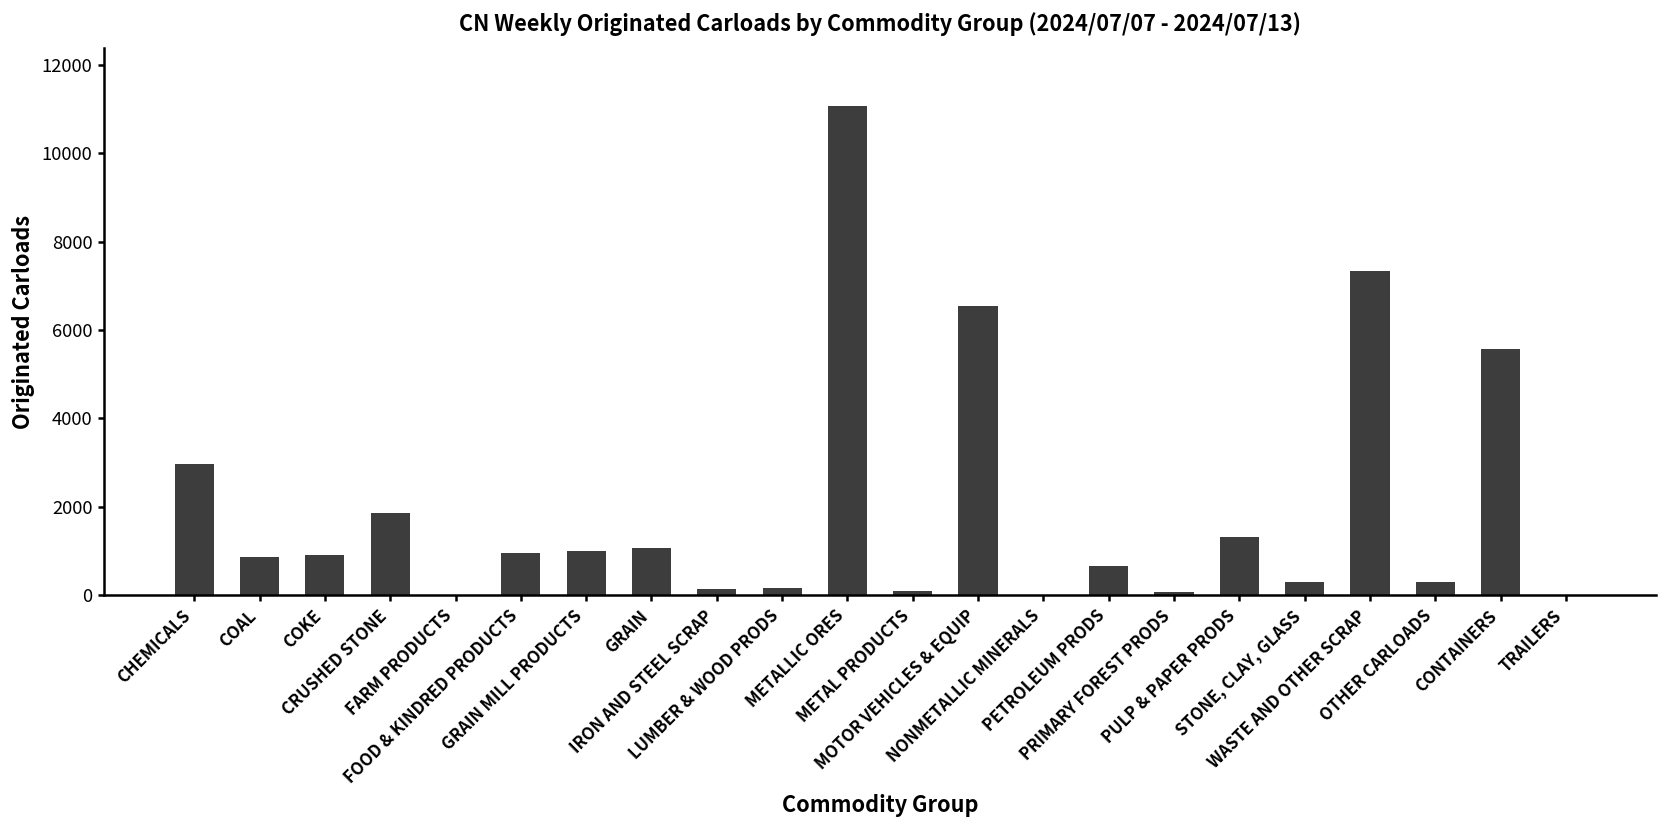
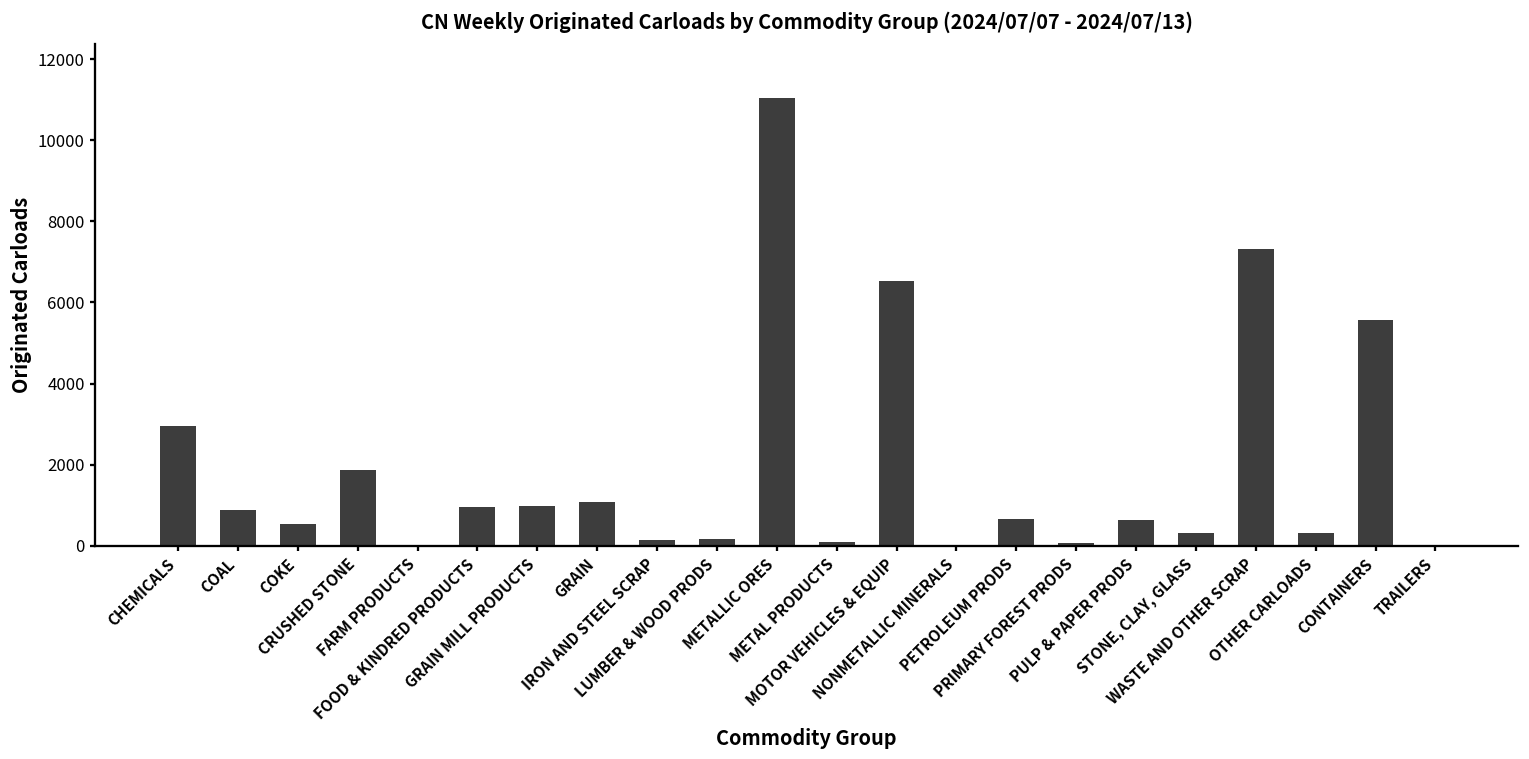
COKE: 900 -> 500
PULP & PAPER PRODS: 1300 -> 600
